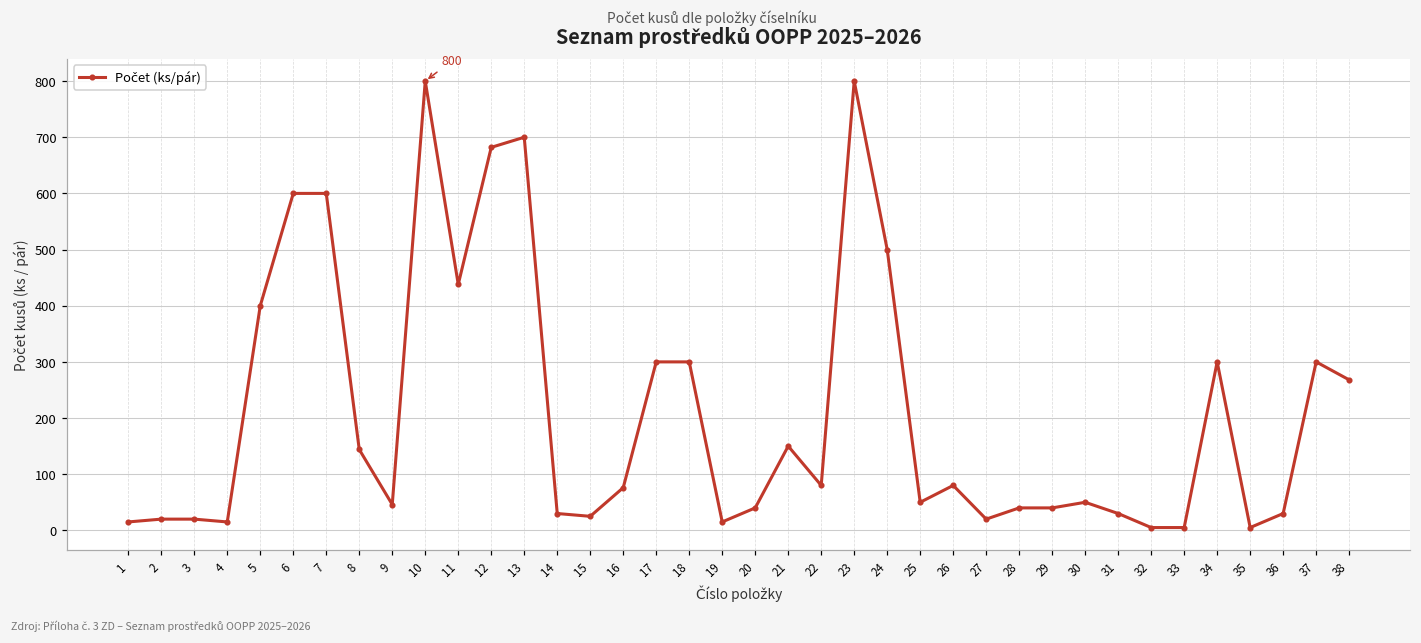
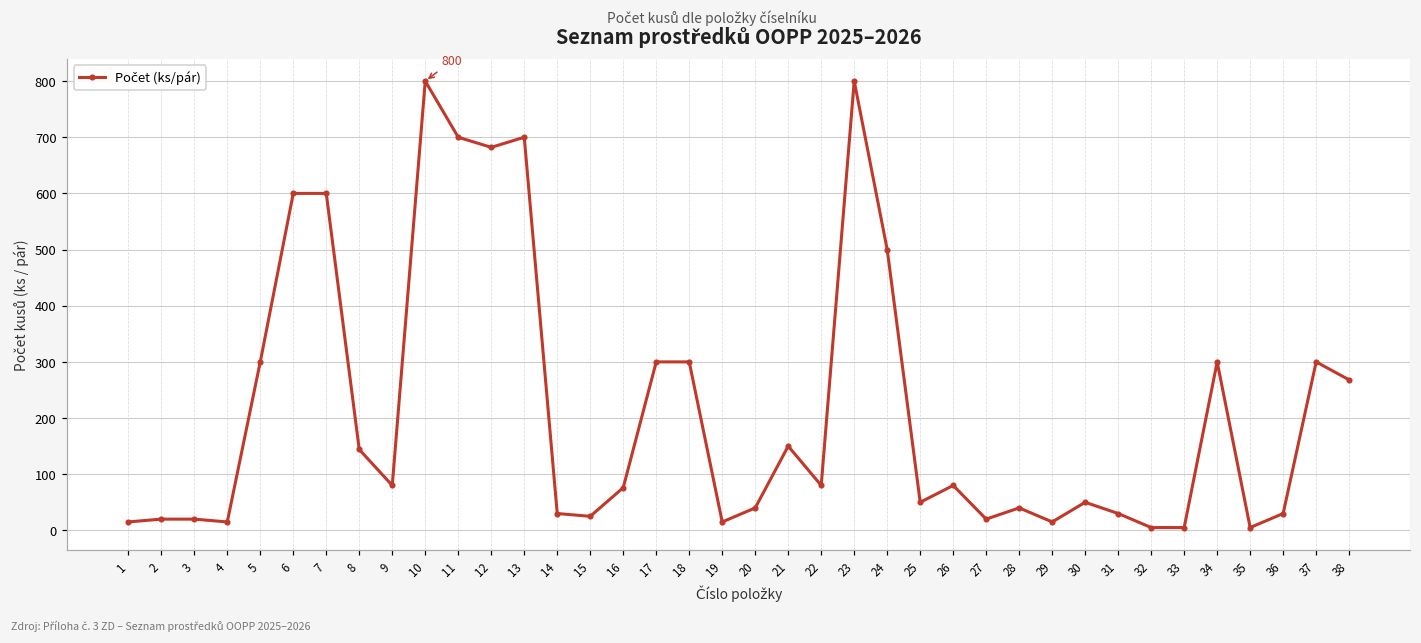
5: 400 -> 300
9: 50 -> 80
11: 440 -> 700
29: 40 -> 20
